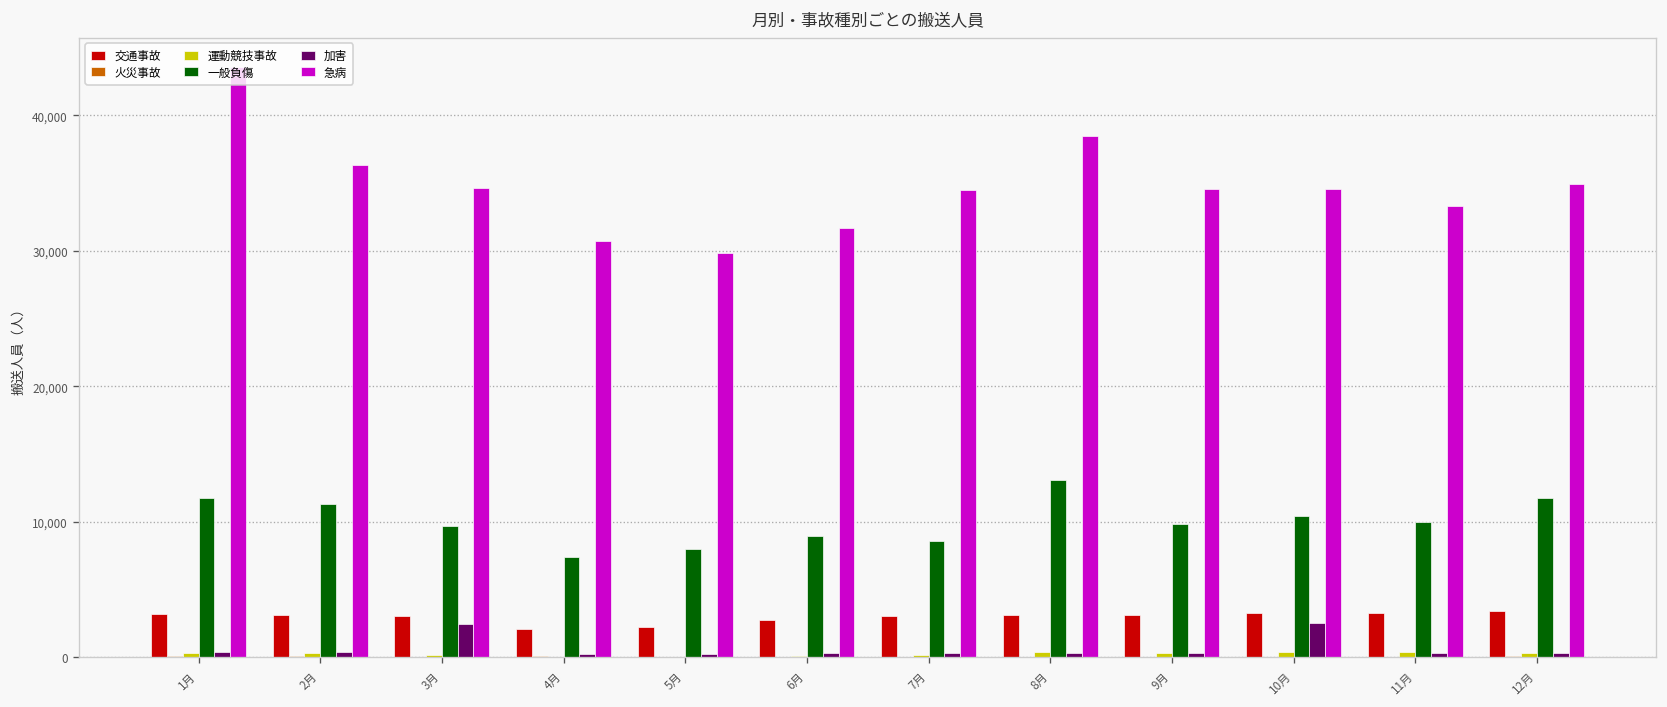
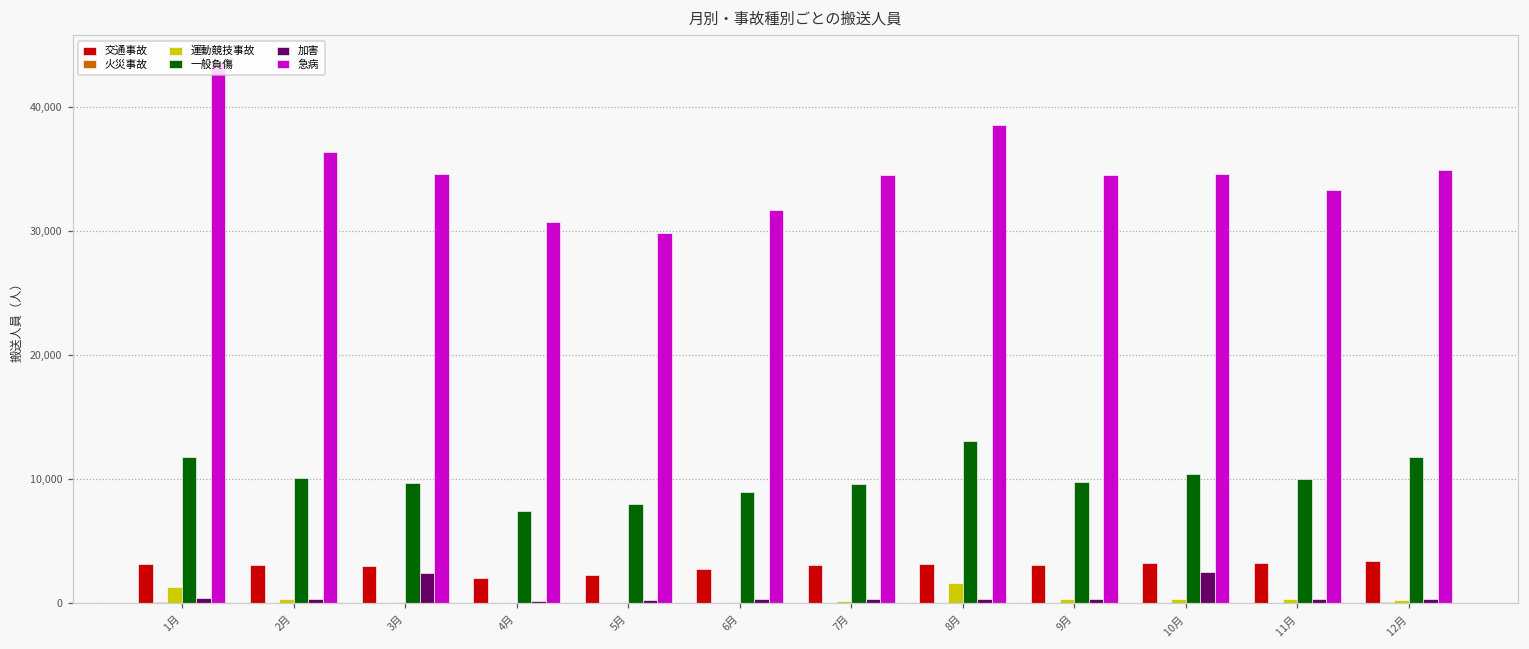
運動競技事故, 1月: 300 -> 1,300
一般負傷, 2月: 11,300 -> 10,100
一般負傷, 7月: 8,600 -> 9,600
運動競技事故, 8月: 400 -> 1,600
